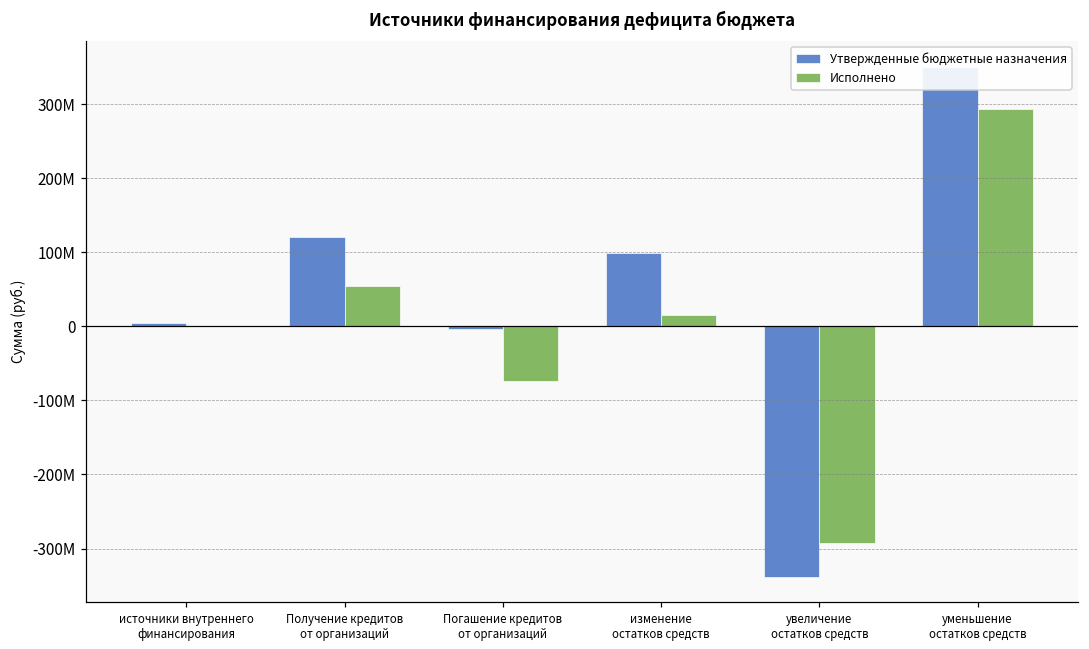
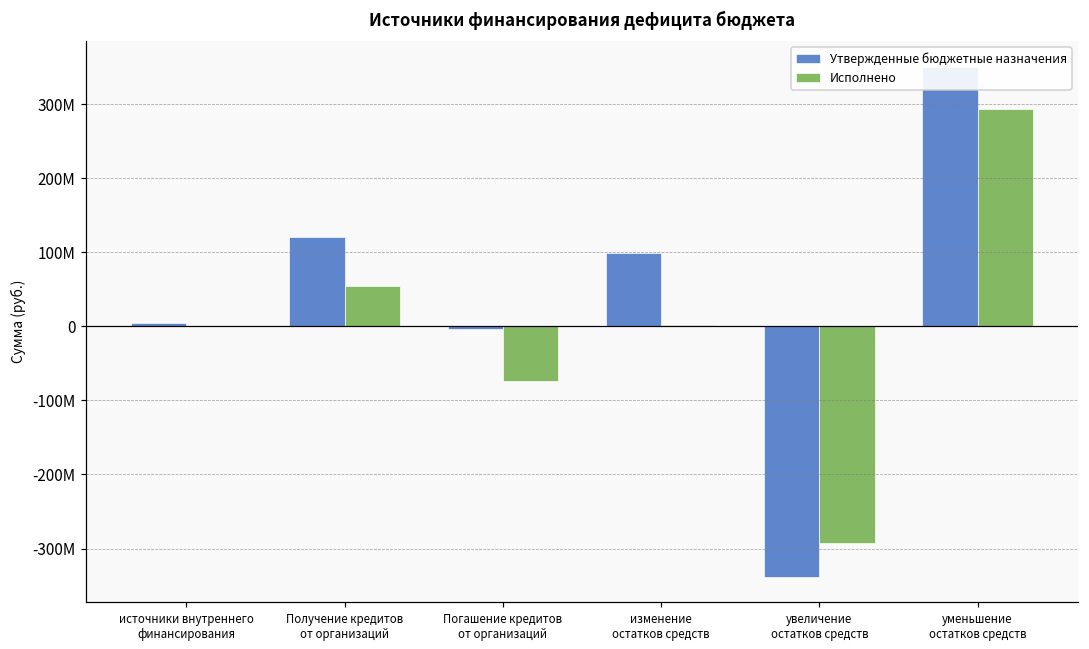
Исполнено, изменение остатков средств: 20000000 -> 0
